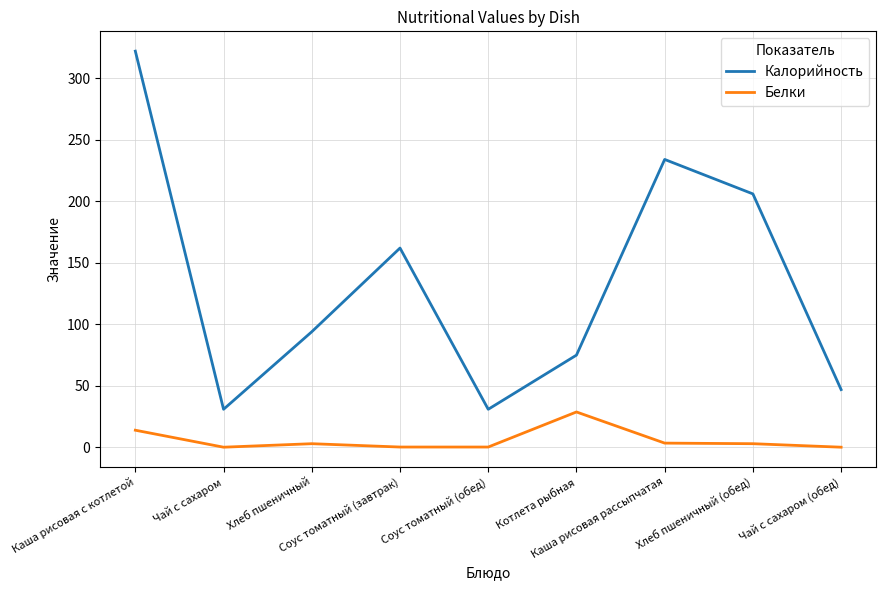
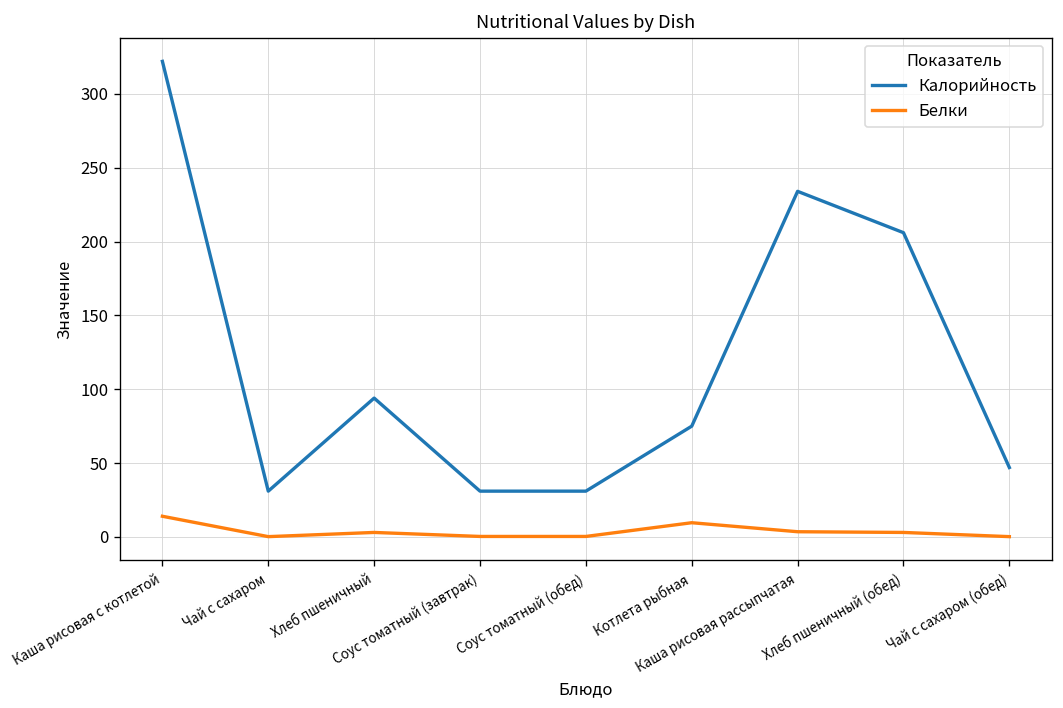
Калорийность, Соус томатный (завтрак): 162 -> 31
Белки, Котлета рыбная: 29 -> 10
